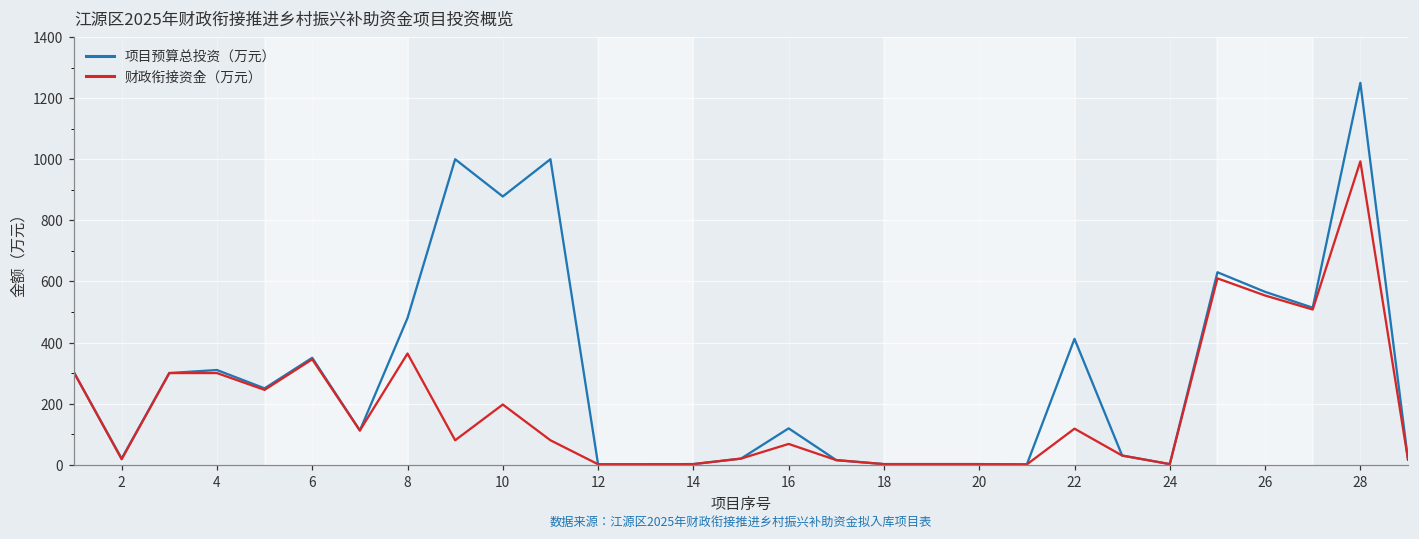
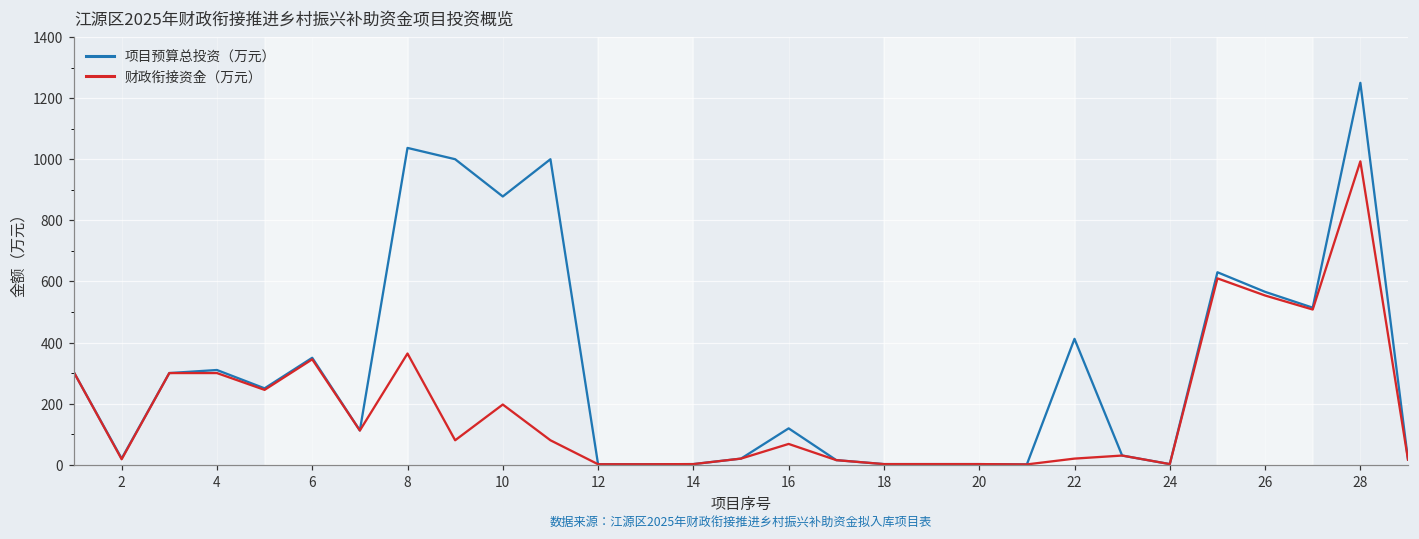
项目预算总投资（万元）, 8: 480 -> 1040
财政衔接资金（万元）, 22: 120 -> 20
